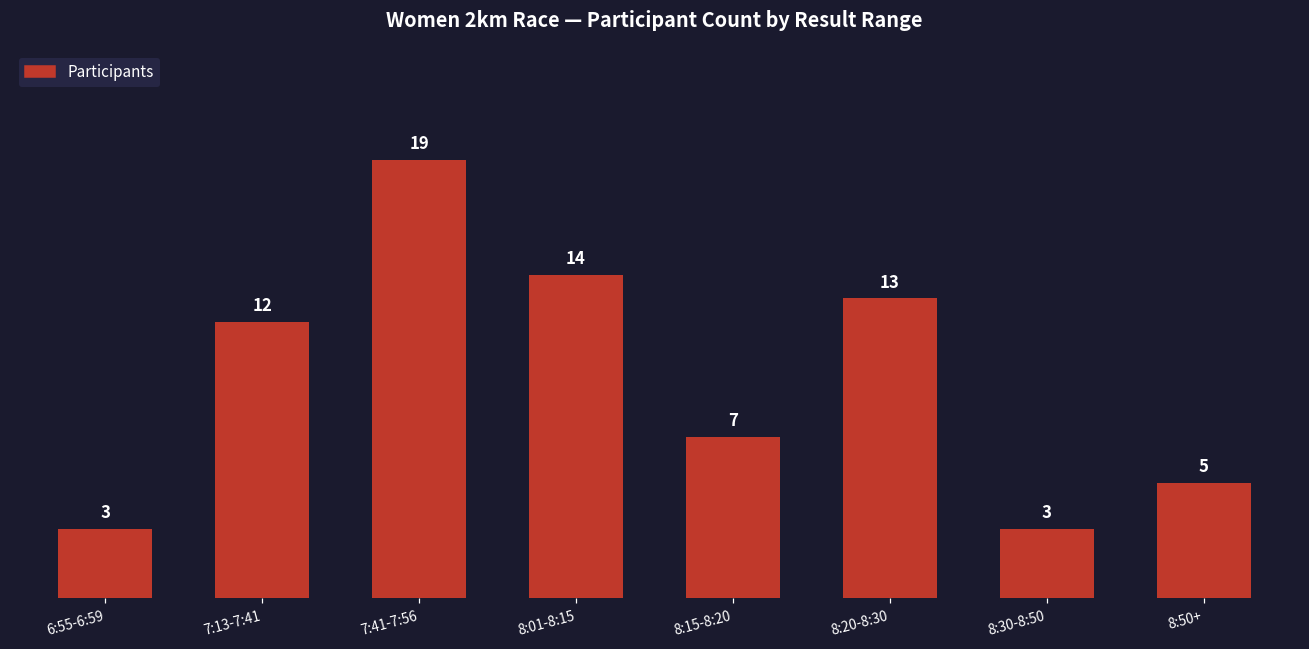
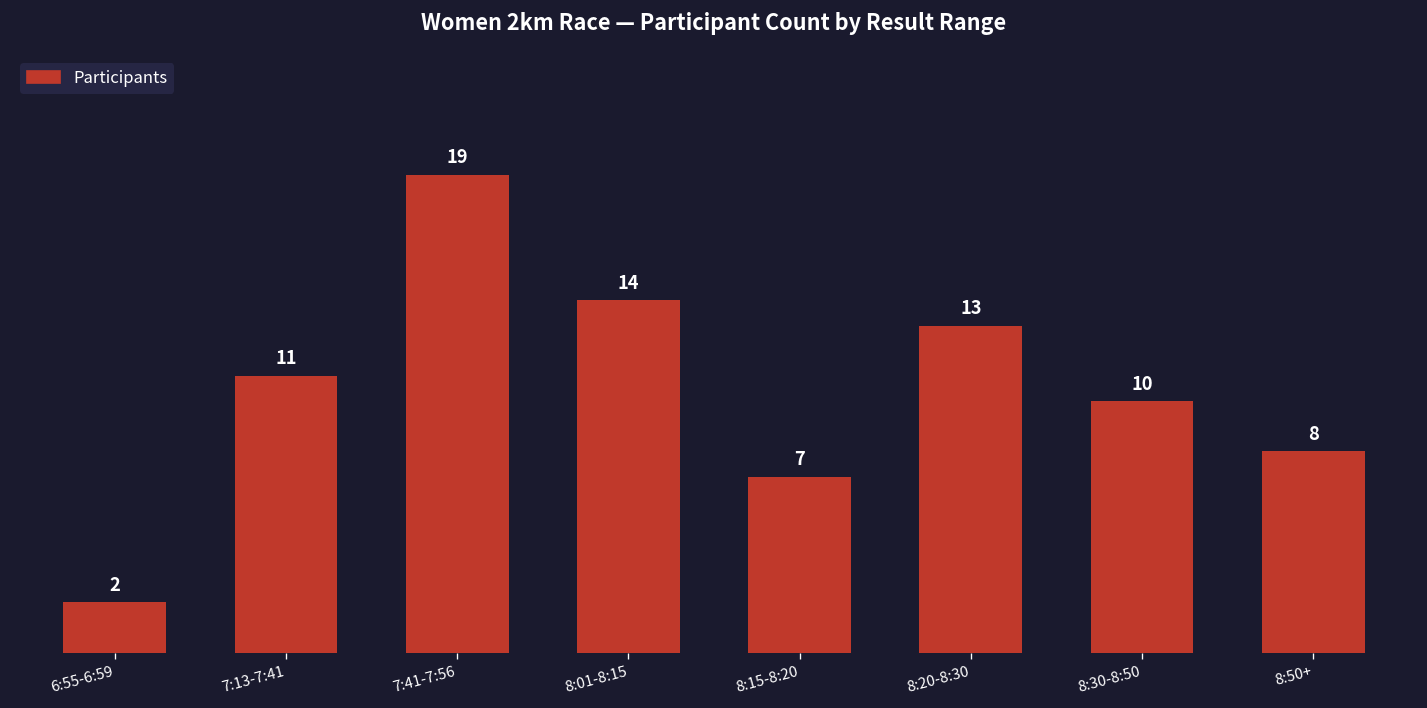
6:55-6:59: 3 -> 2
7:13-7:41: 12 -> 11
8:30-8:50: 3 -> 10
8:50+: 5 -> 8
